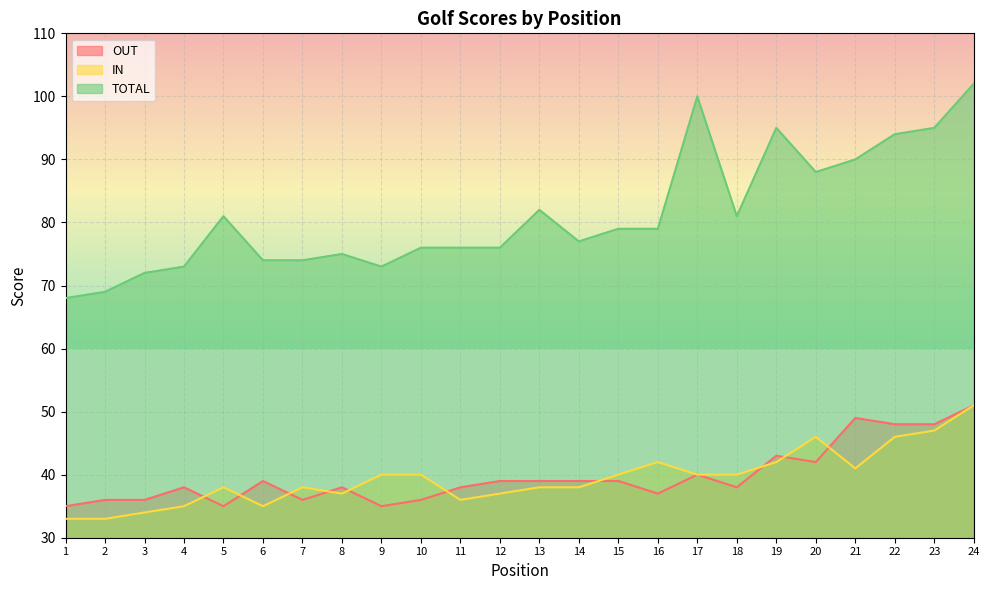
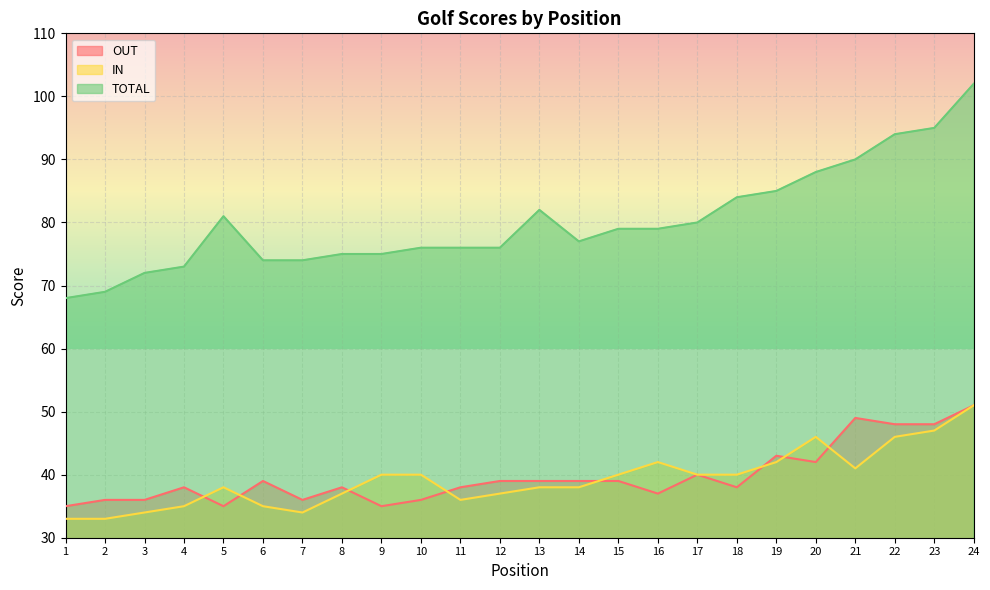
IN, 7: 38 -> 34
TOTAL, 9: 73 -> 75
TOTAL, 17: 100 -> 80
TOTAL, 18: 81 -> 84
TOTAL, 19: 95 -> 85
